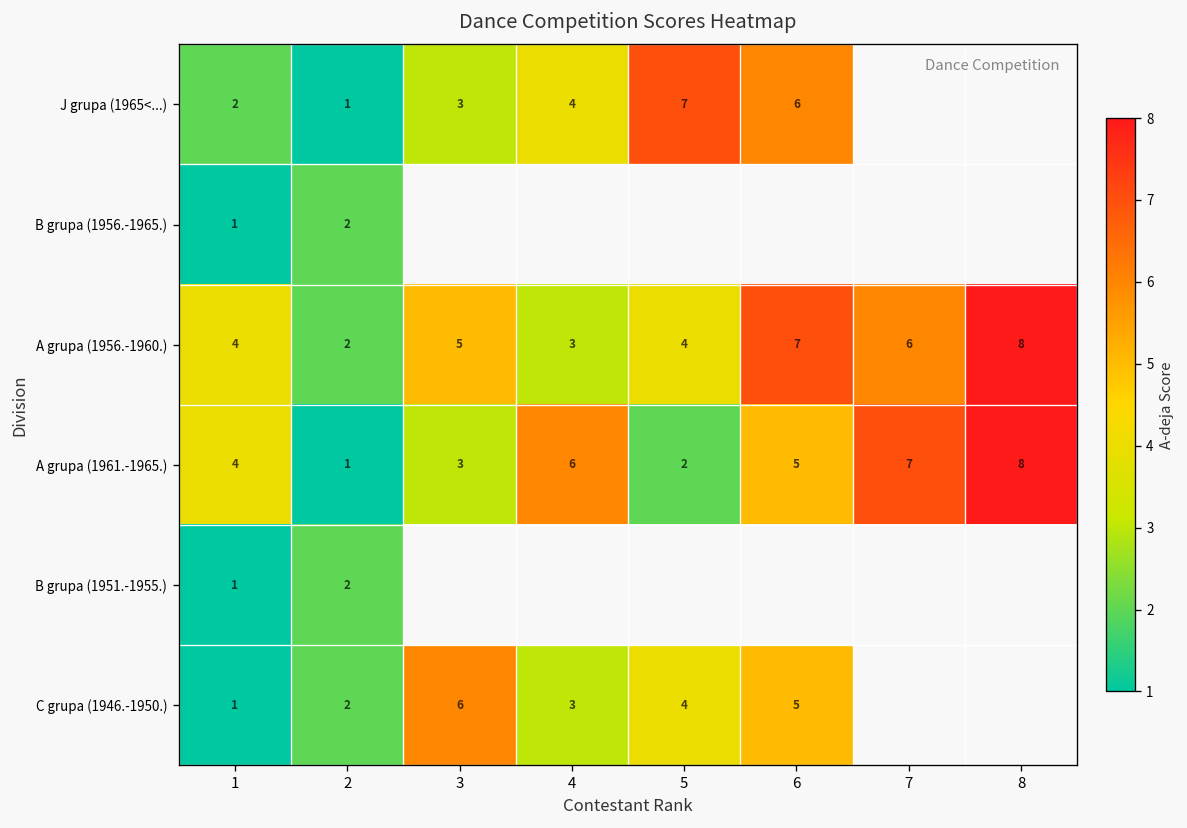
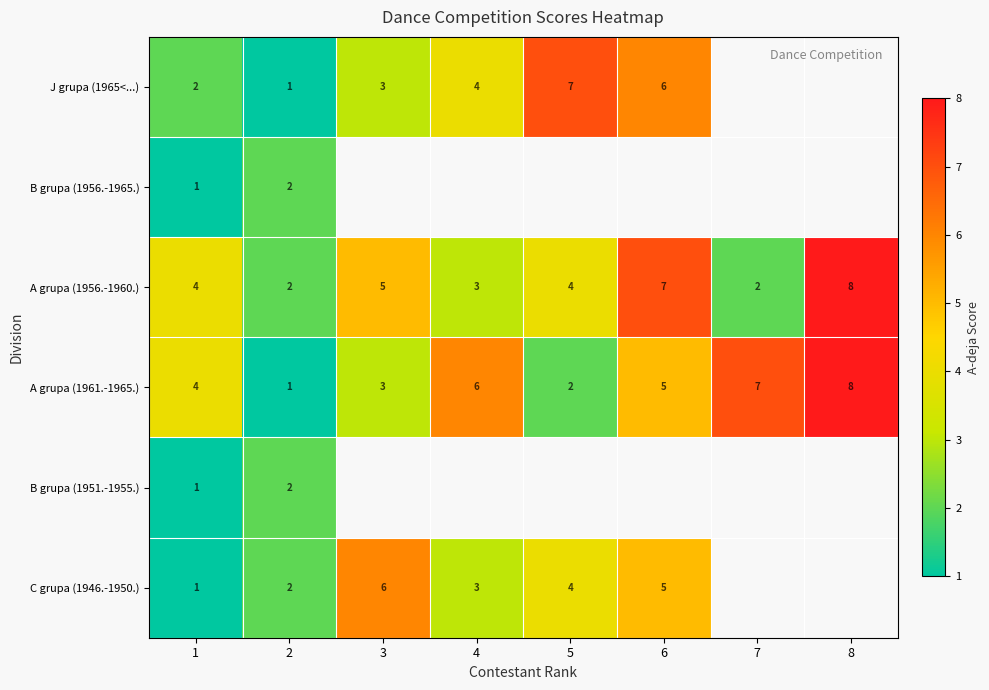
A grupa (1956.-1960.), 7: 6 -> 2
